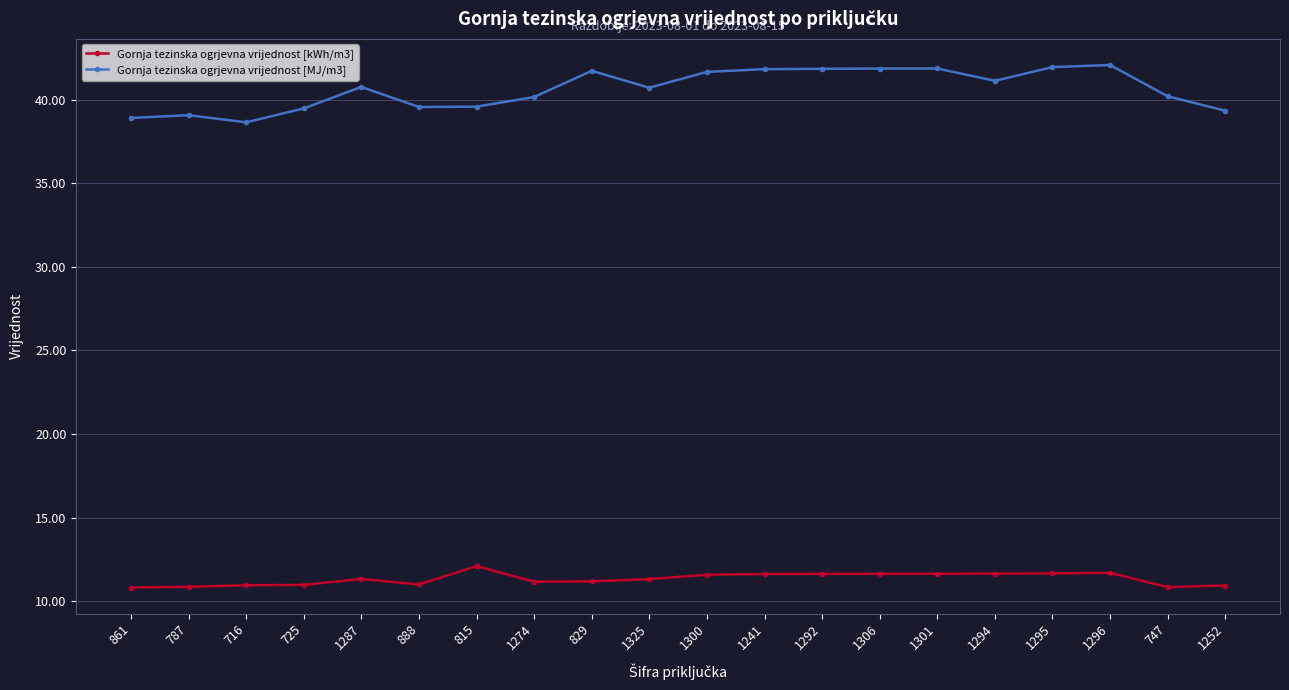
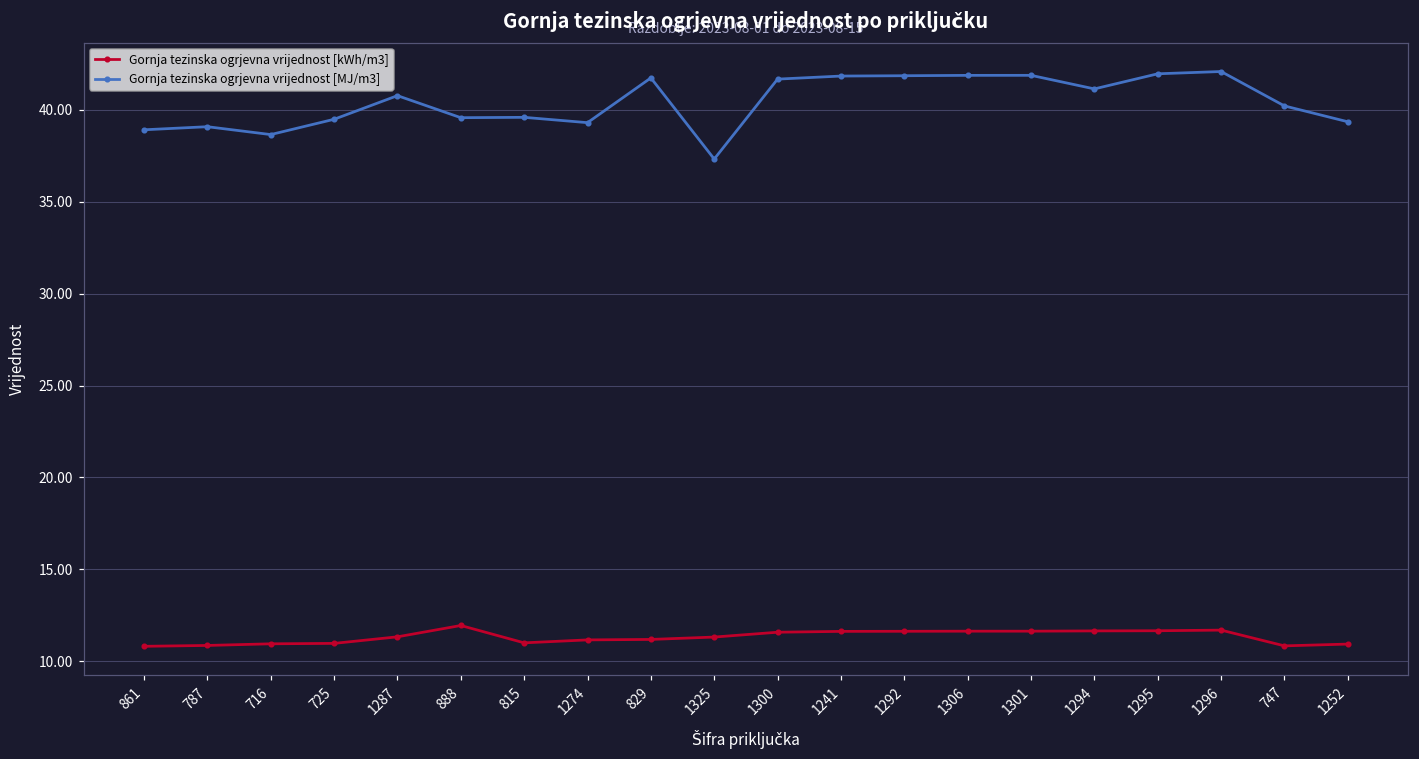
Gornja tezinska ogrjevna vrijednost [kWh/m3], 888: 11.0 -> 11.9
Gornja tezinska ogrjevna vrijednost [kWh/m3], 815: 12.1 -> 11.0
Gornja tezinska ogrjevna vrijednost [MJ/m3], 1274: 40.2 -> 39.3
Gornja tezinska ogrjevna vrijednost [MJ/m3], 1325: 40.7 -> 37.3
